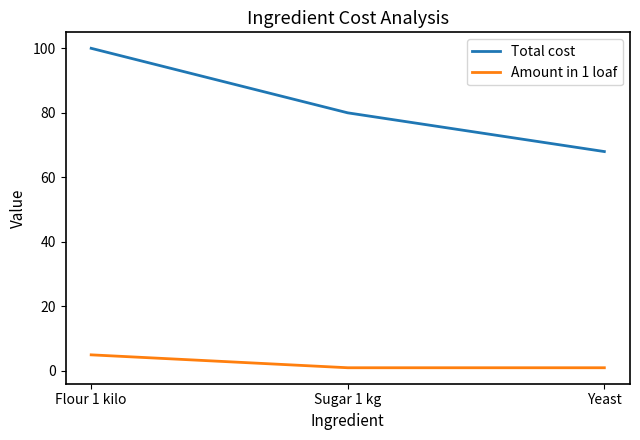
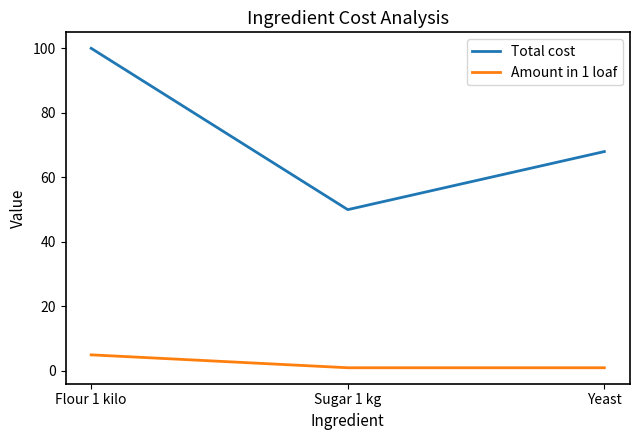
Total cost, Sugar 1 kg: 80 -> 50
